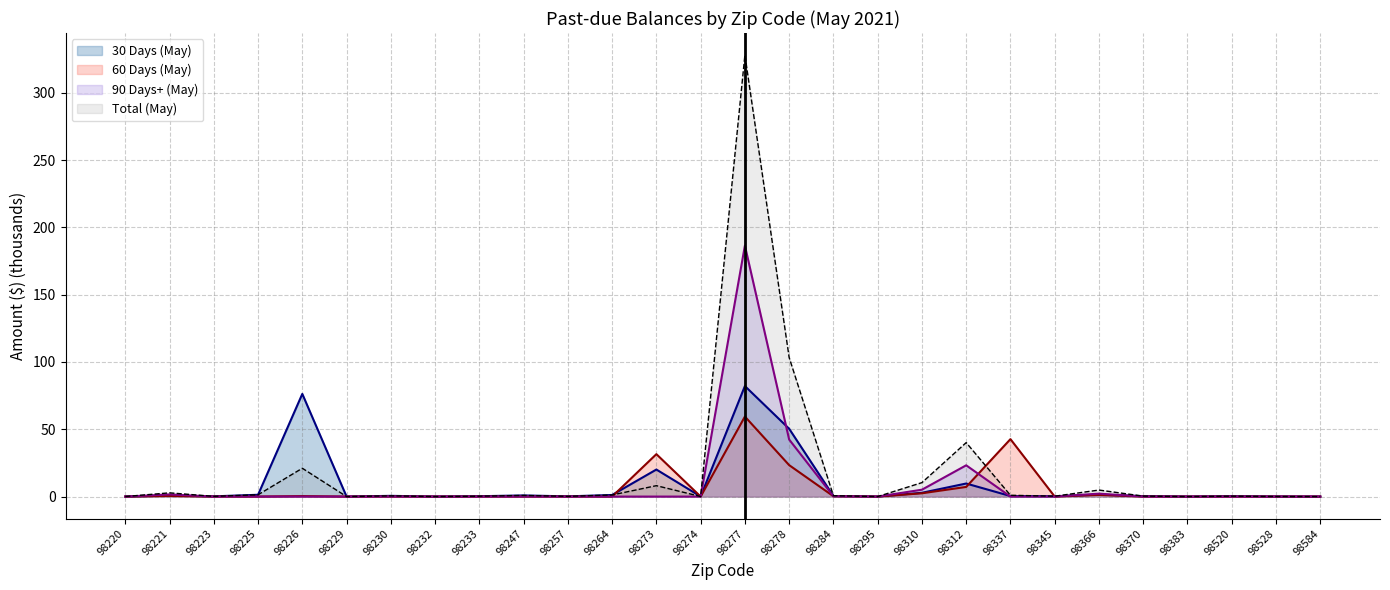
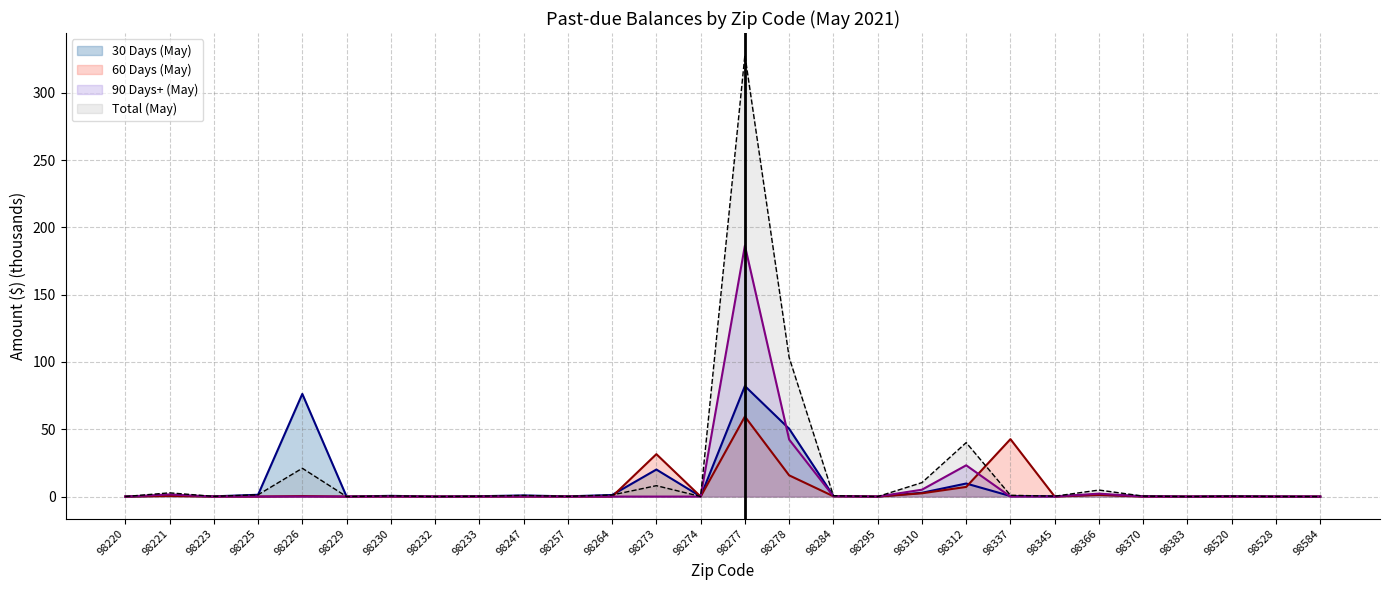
60 Days (May), 98278: 23 -> 16
